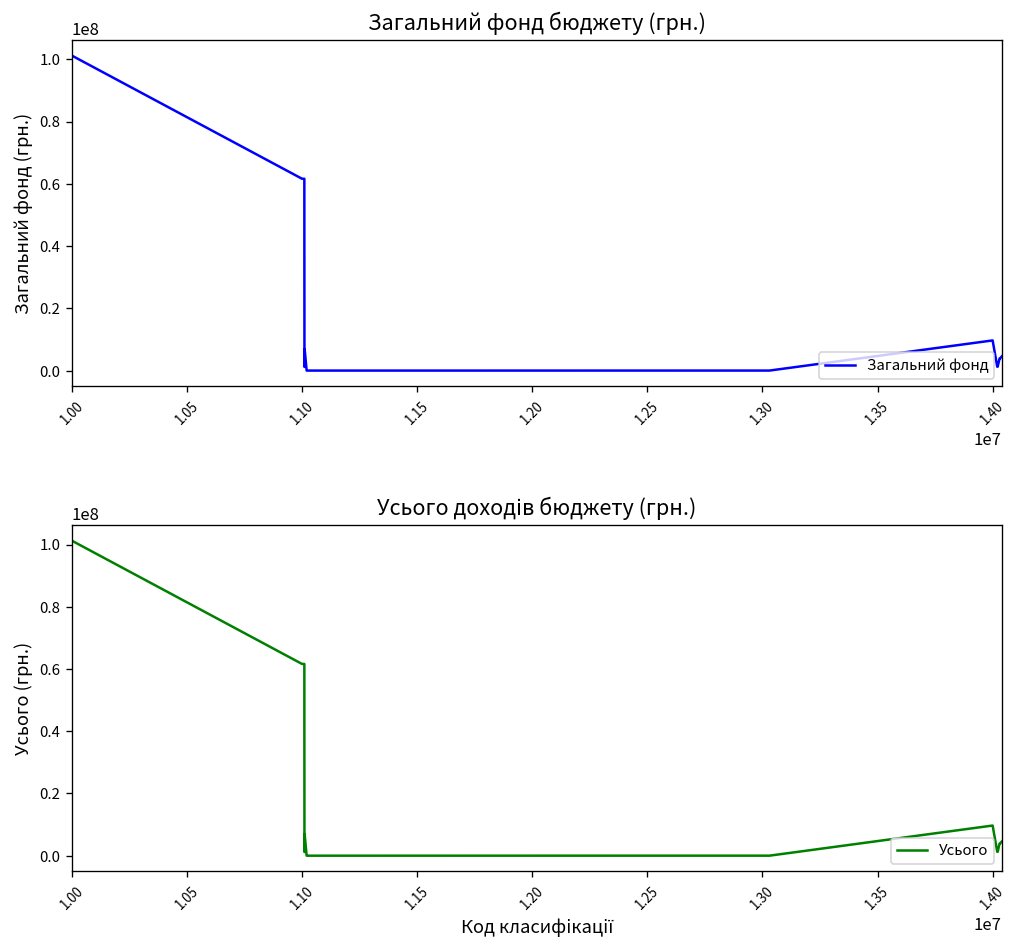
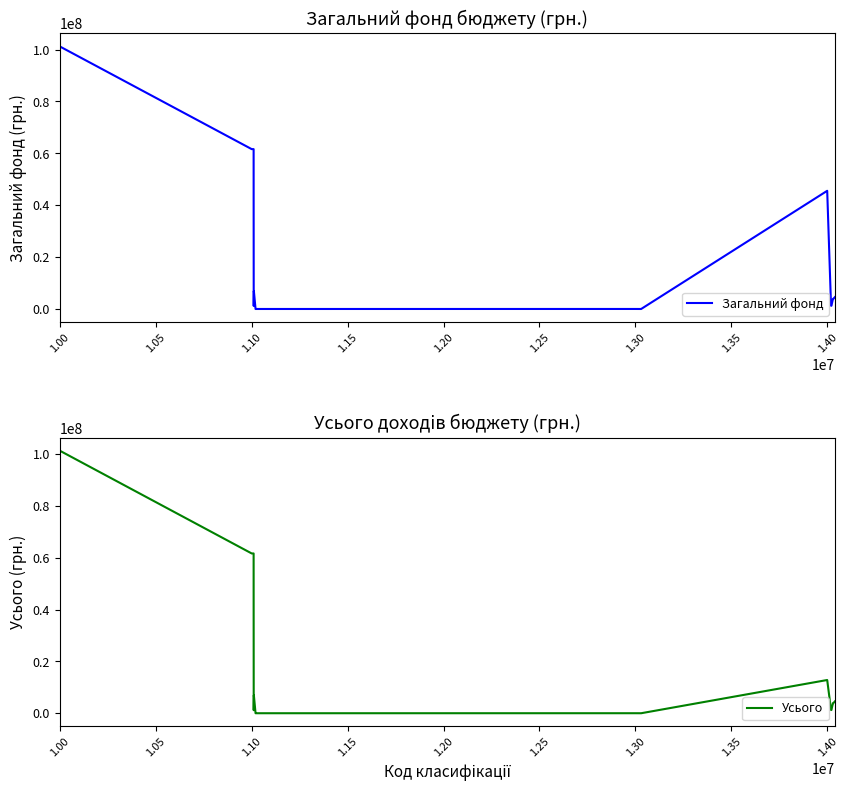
Загальний фонд бюджету (грн.), 1.40: 10000000 -> 46000000
Усього доходів бюджету (грн.), 1.40: 10000000 -> 13000000
